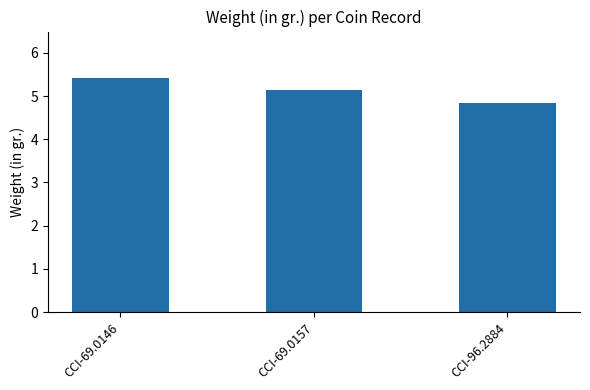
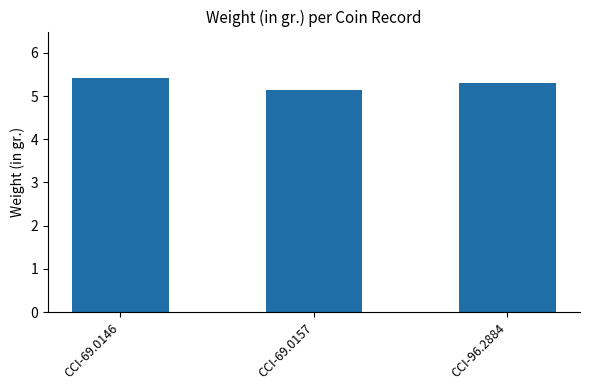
CCI-96.2884: 4.8 -> 5.3
